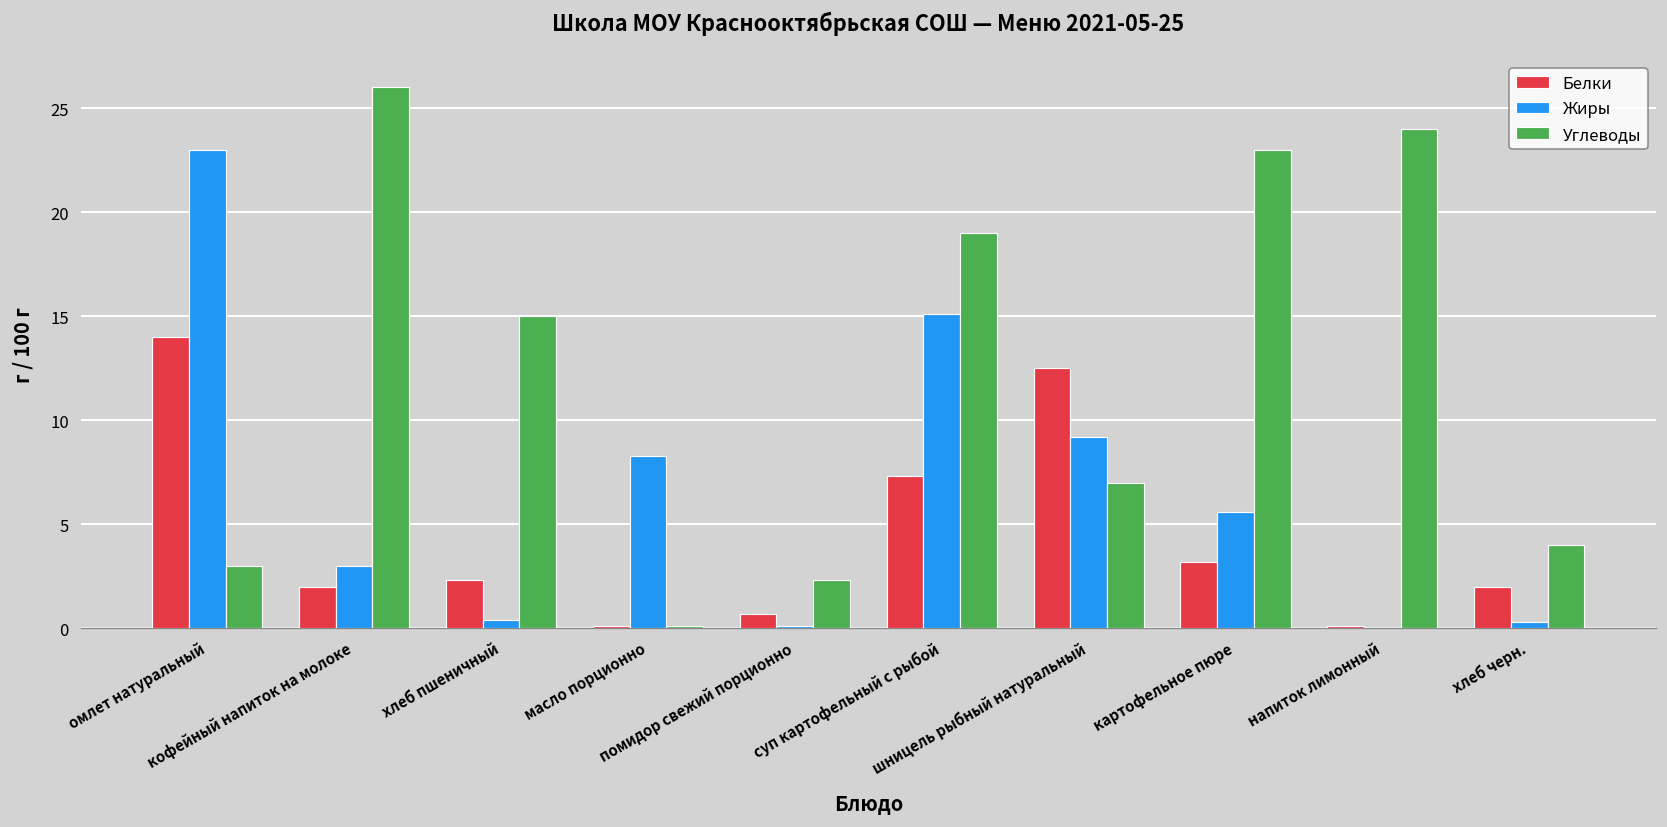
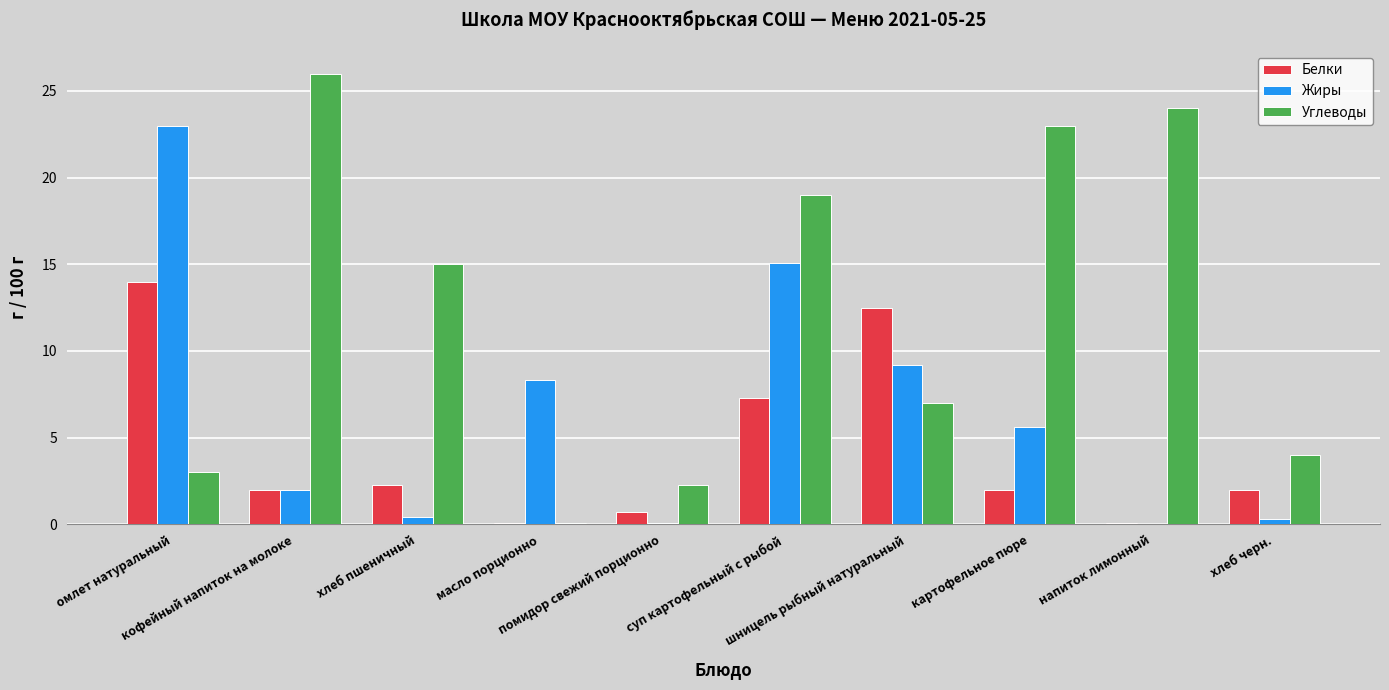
Жиры, кофейный напиток на молоке: 3 -> 2
Белки, картофельное пюре: 3.2 -> 2.0
